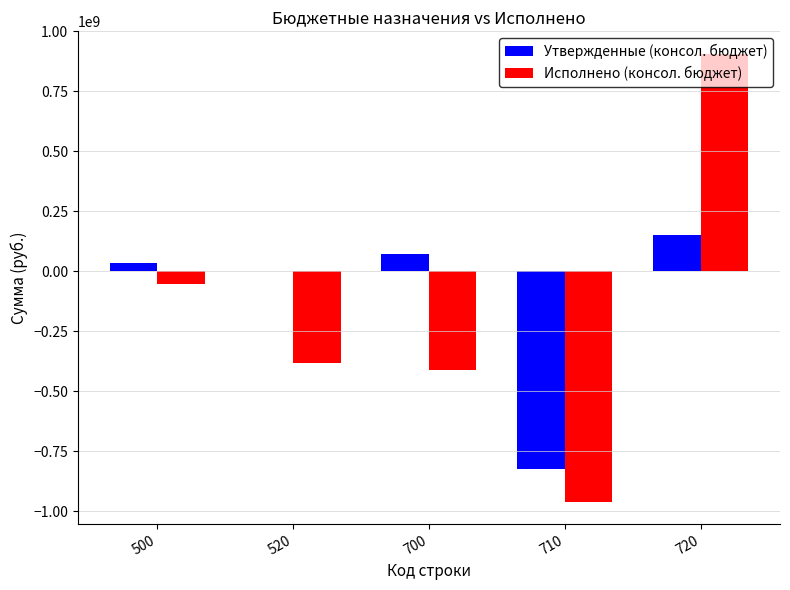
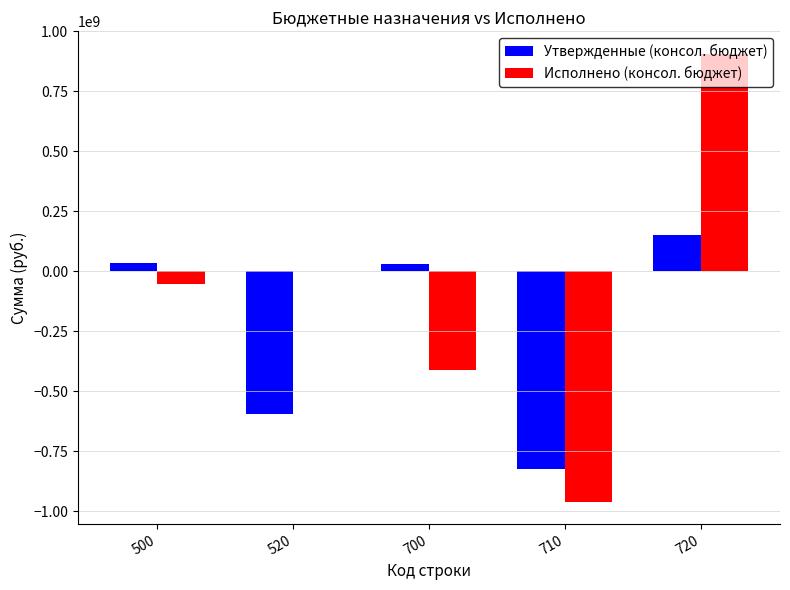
Утвержденные (консол. бюджет), 520: 0 -> -590000000
Исполнено (консол. бюджет), 520: -380000000 -> 0
Утвержденные (консол. бюджет), 700: 70000000 -> 30000000
